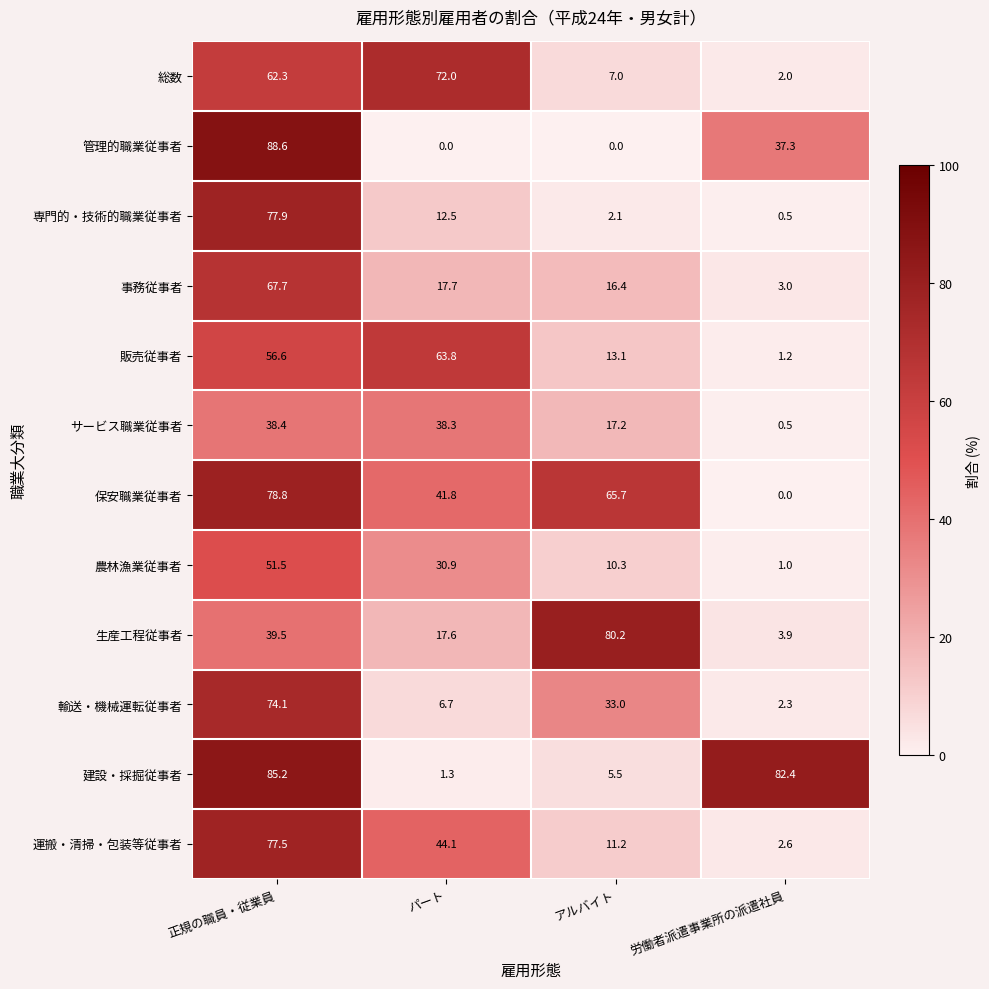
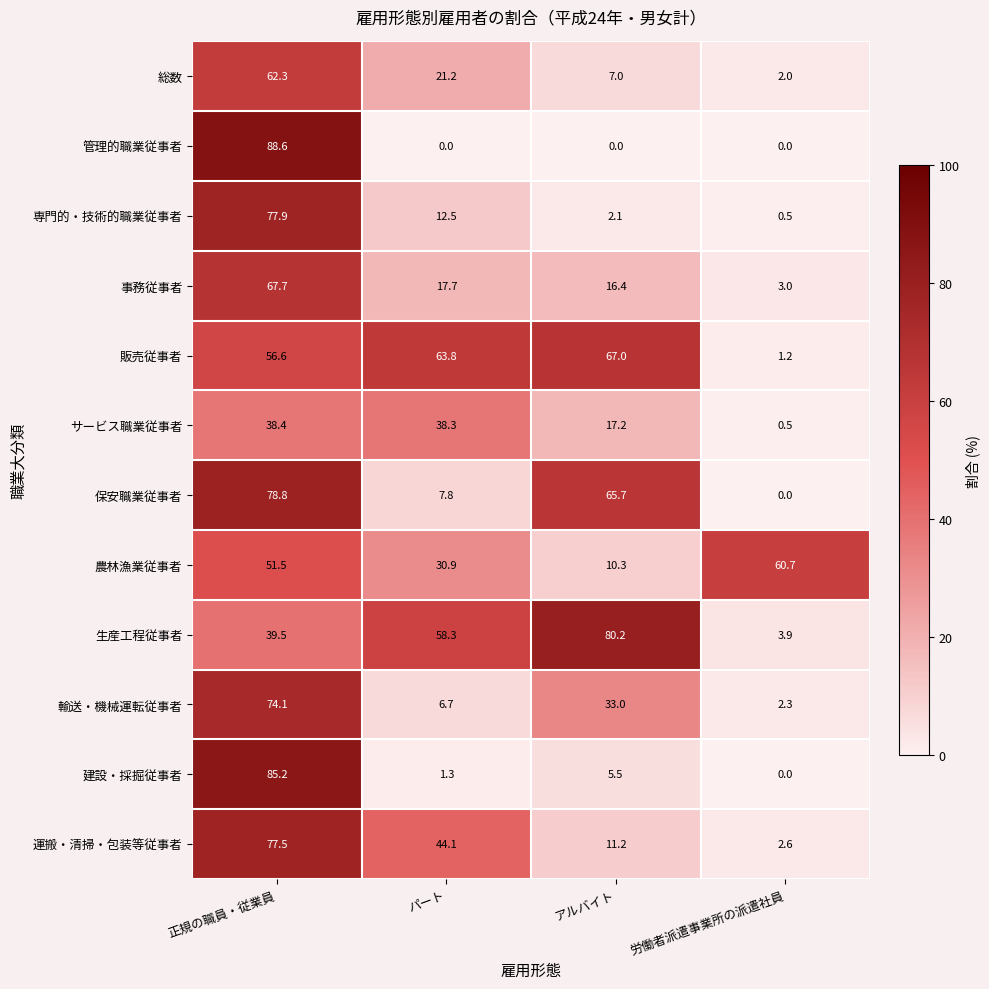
総数, パート: 72.0 -> 21.2
管理的職業従事者, 労働者派遣事業所の派遣社員: 37.3 -> 0.0
販売従事者, アルバイト: 13.1 -> 67.0
保安職業従事者, パート: 41.8 -> 7.8
農林漁業従事者, 労働者派遣事業所の派遣社員: 1.0 -> 60.7
生産工程従事者, パート: 17.6 -> 58.3
建設・採掘従事者, 労働者派遣事業所の派遣社員: 82.4 -> 0.0
